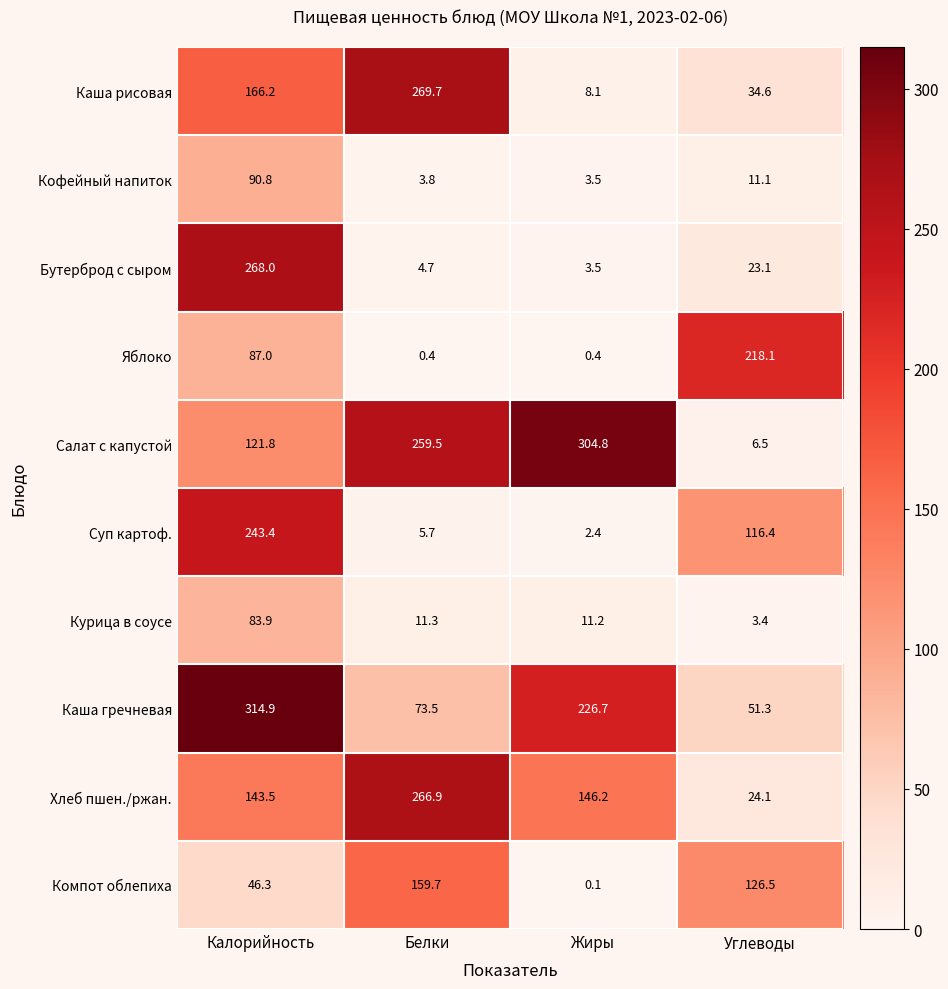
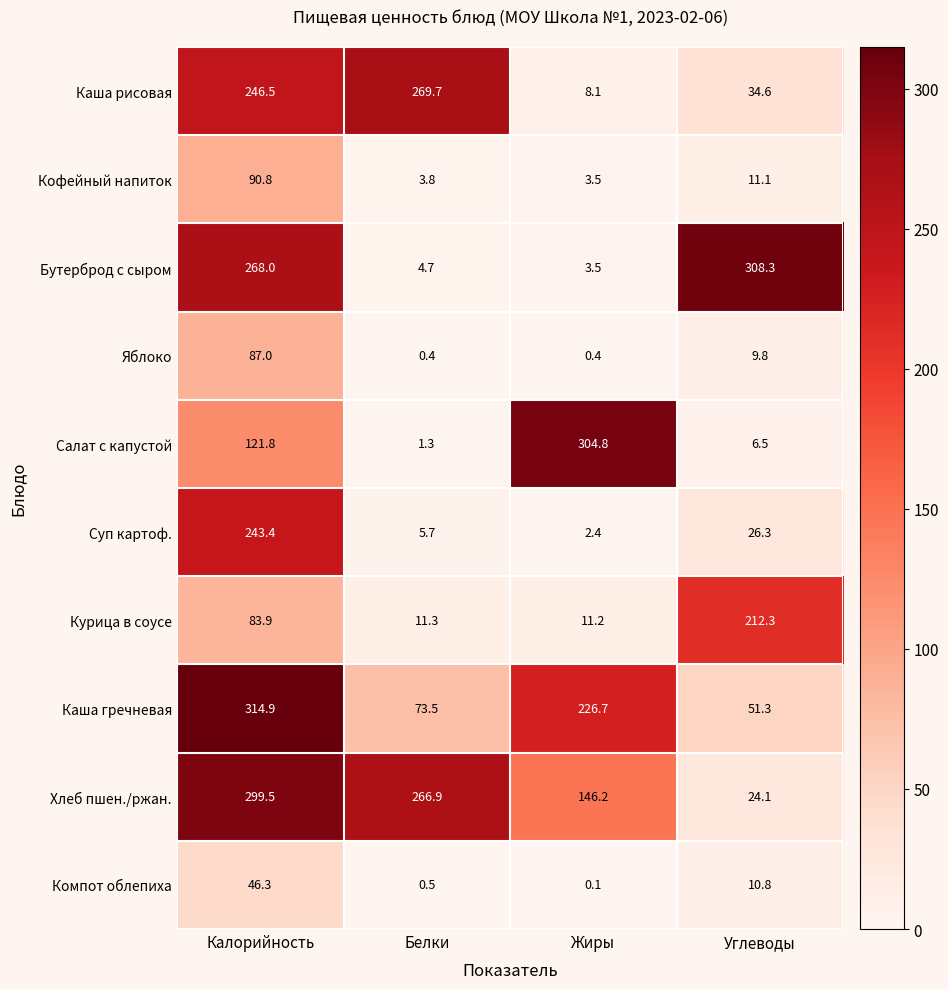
Каша рисовая, Калорийность: 166.2 -> 246.5
Бутерброд с сыром, Углеводы: 23.1 -> 308.3
Яблоко, Углеводы: 218.1 -> 9.8
Салат с капустой, Белки: 259.5 -> 1.3
Суп картоф., Углеводы: 116.4 -> 26.3
Курица в соусе, Углеводы: 3.4 -> 212.3
Хлеб пшен./ржан., Калорийность: 143.5 -> 299.5
Компот облепиха, Белки: 159.7 -> 0.5
Компот облепиха, Углеводы: 126.5 -> 10.8
